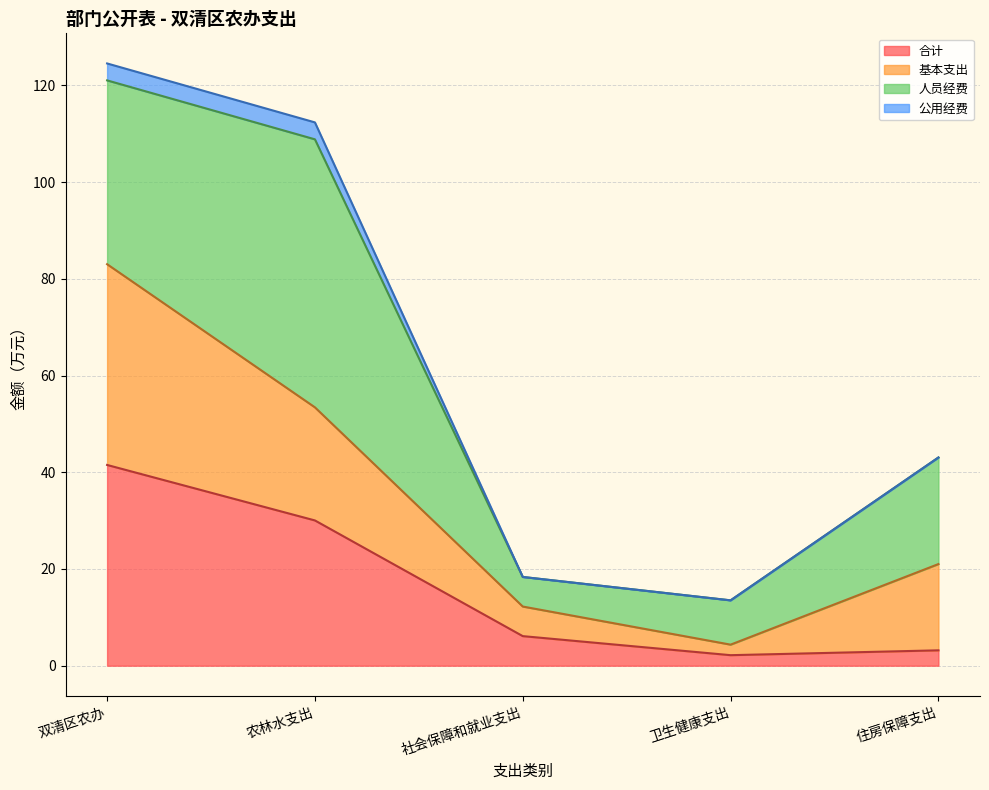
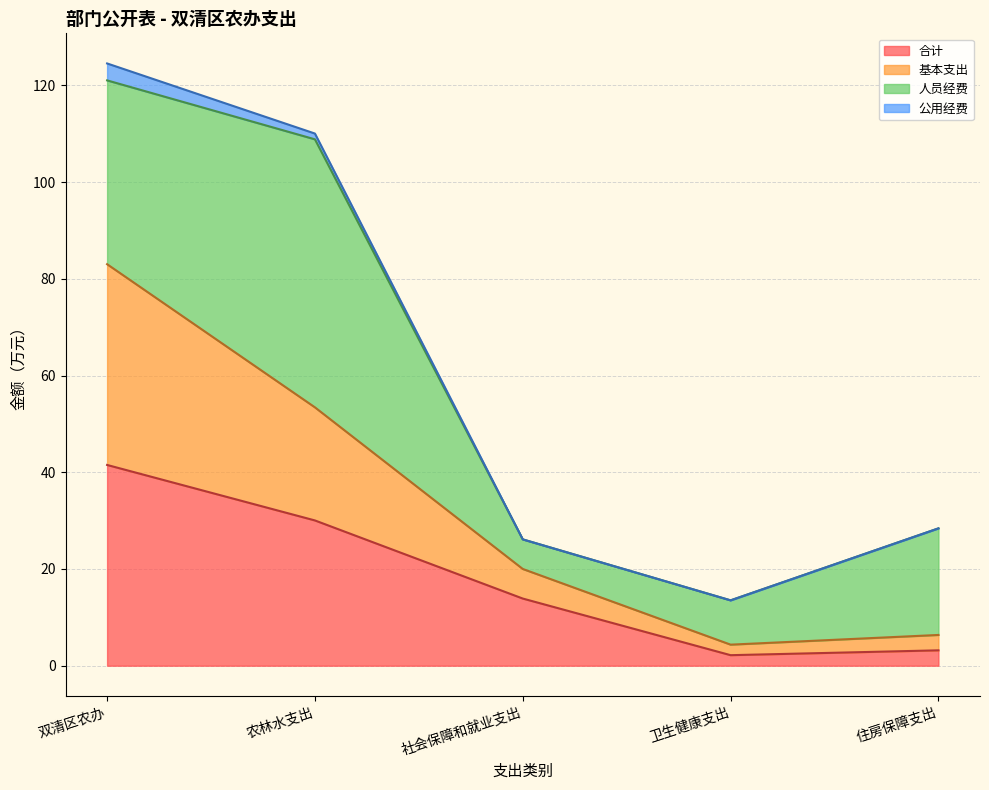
公用经费, 农林水支出: 4 -> 1
合计, 社会保障和就业支出: 6 -> 14
基本支出, 住房保障支出: 18 -> 3
